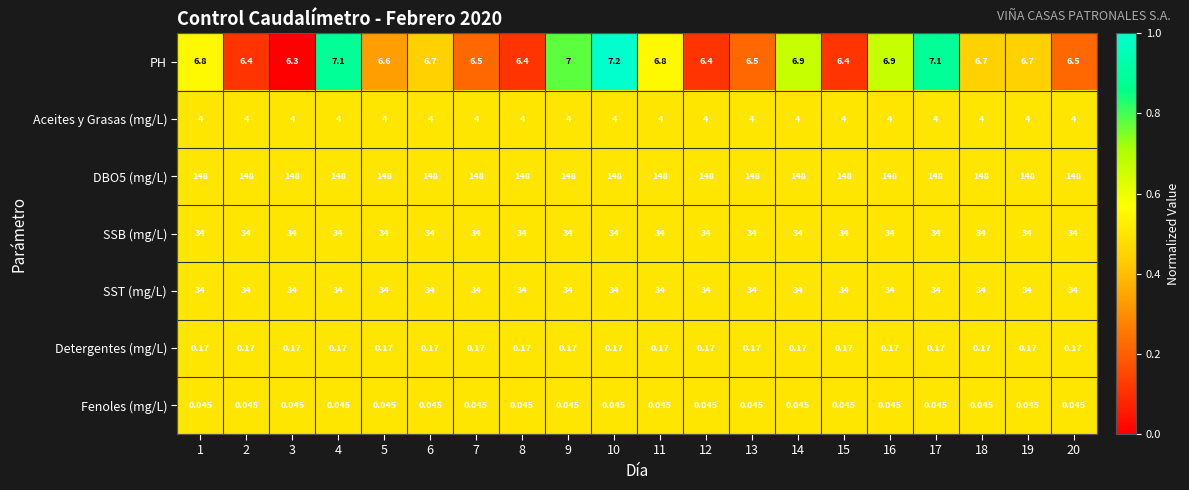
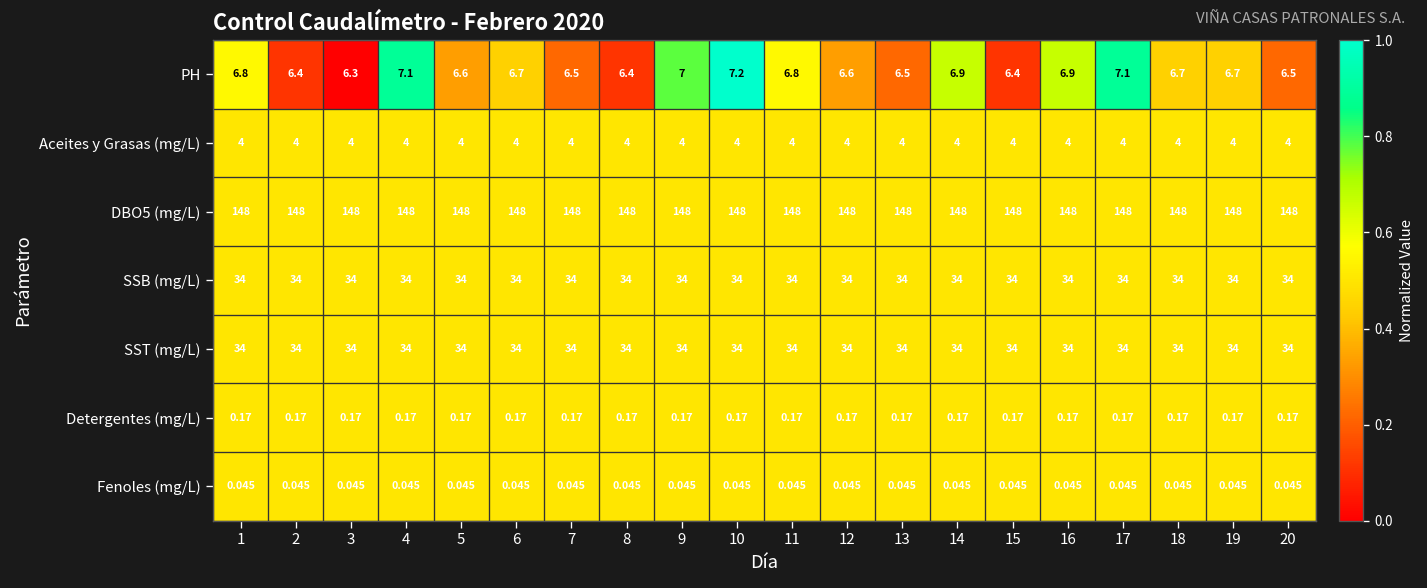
PH, 12: 6.4 -> 6.6
